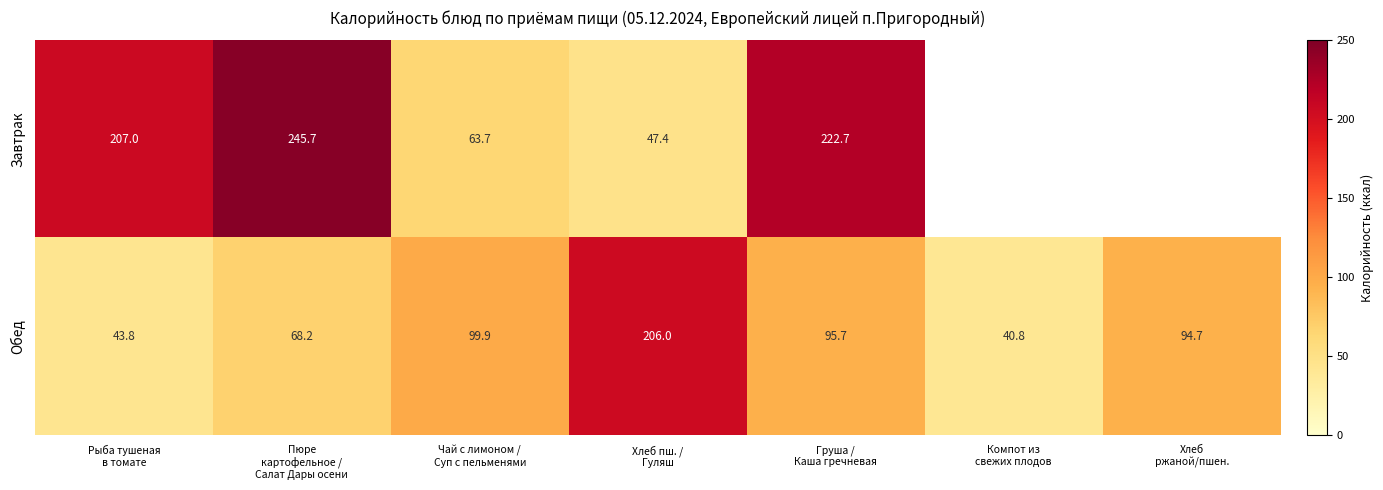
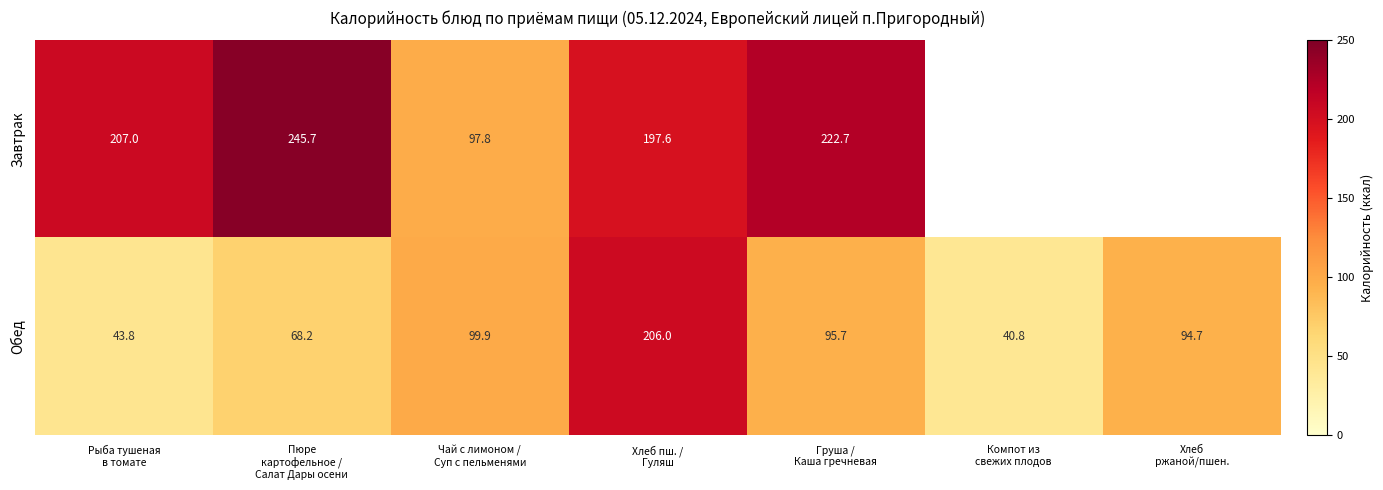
Завтрак, Чай с лимоном / Суп с пельменями: 63.7 -> 97.8
Завтрак, Хлеб пш. / Гуляш: 47.4 -> 197.6
